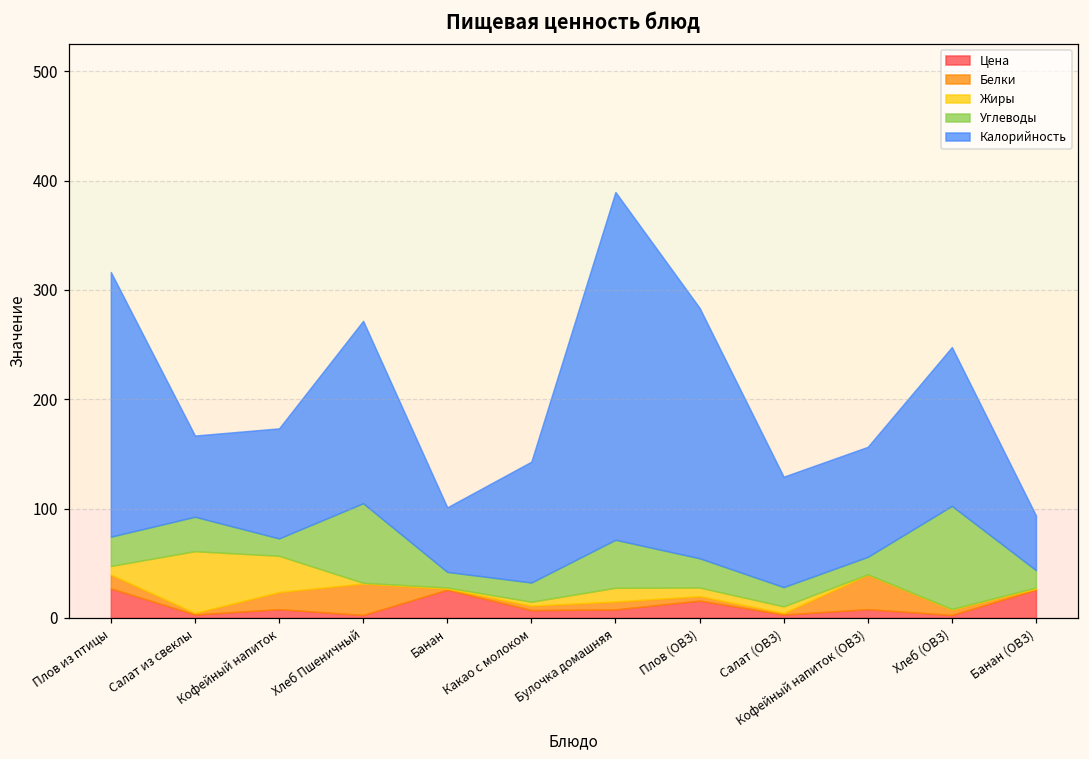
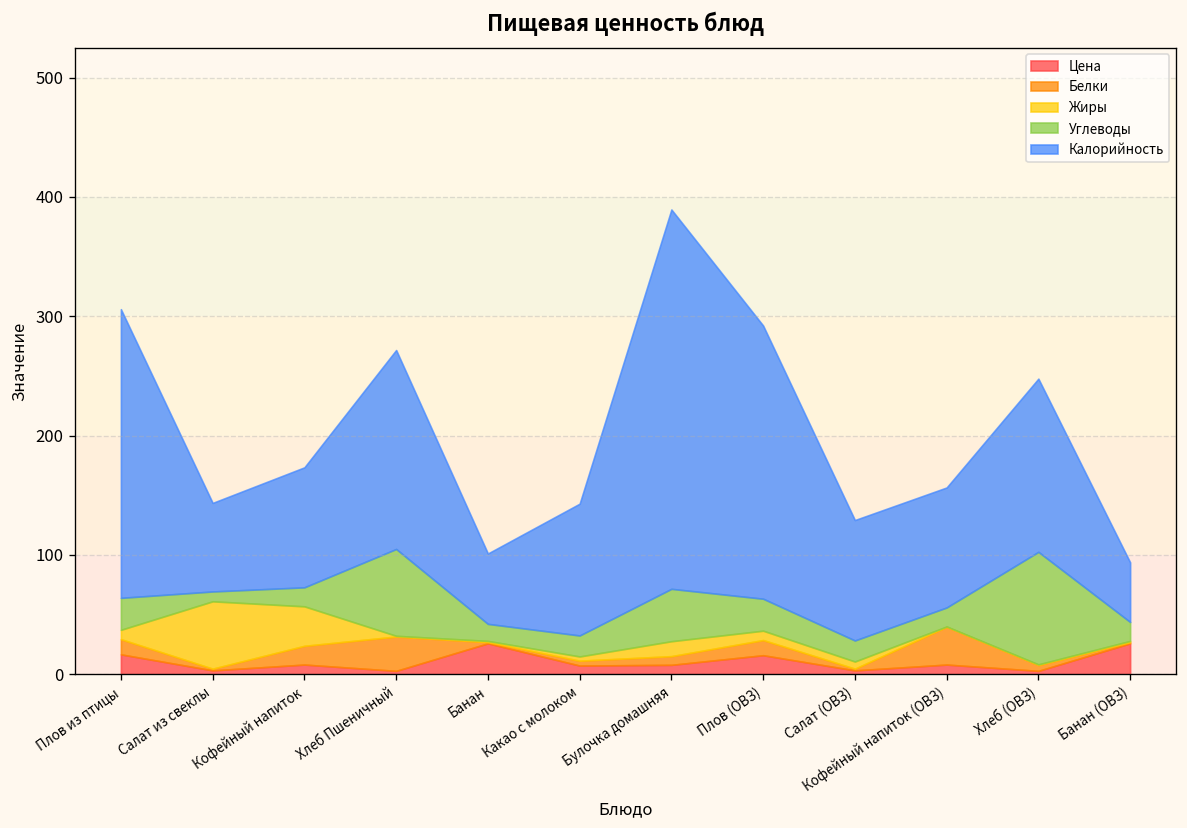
Цена, Плов из птицы: 30 -> 20
Углеводы, Салат из свеклы: 30 -> 10
Белки, Плов (ОВЗ): 0 -> 10
